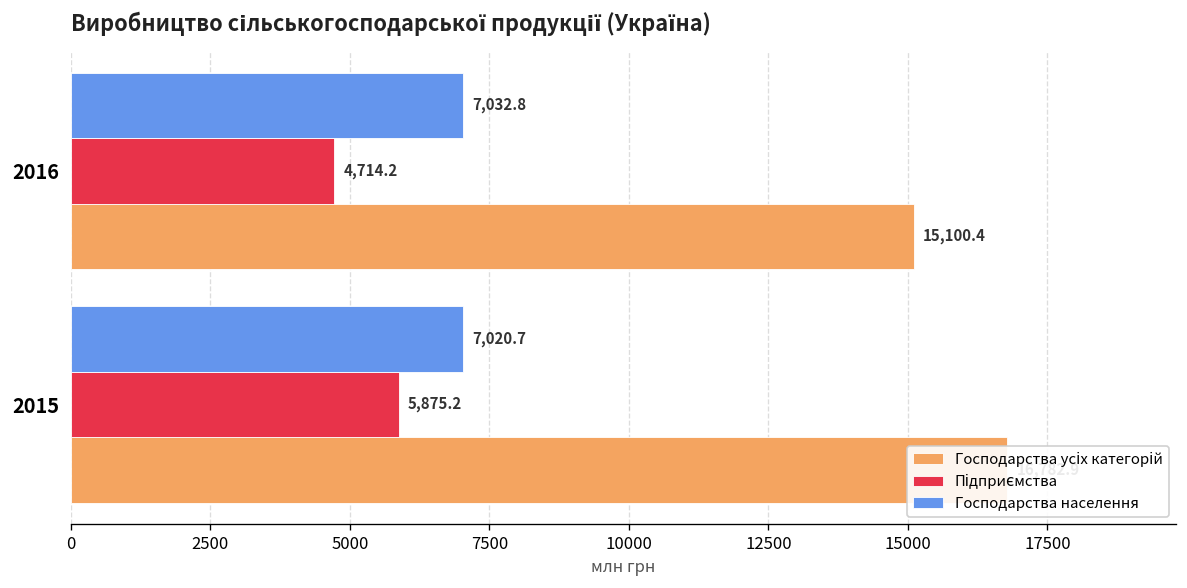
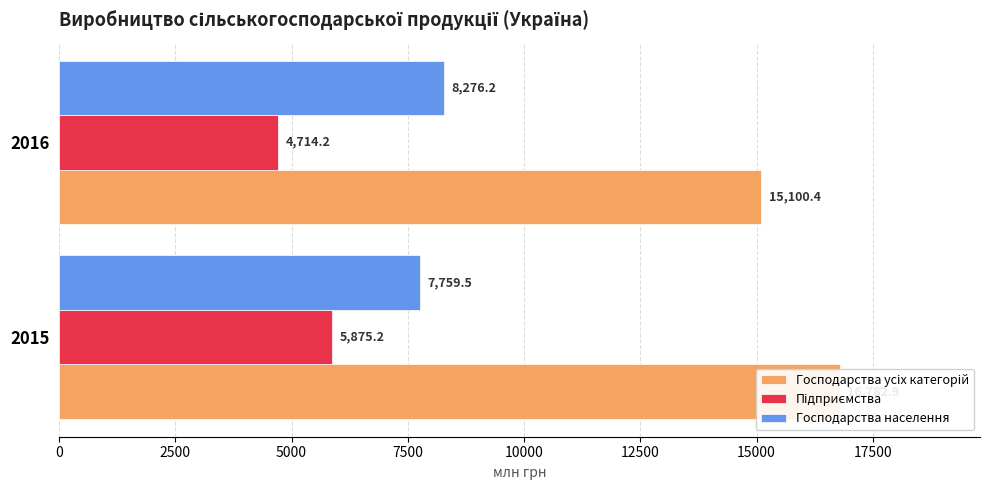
Господарства населення, 2016: 7,032.8 -> 8,276.2
Господарства населення, 2015: 7,020.7 -> 7,759.5
